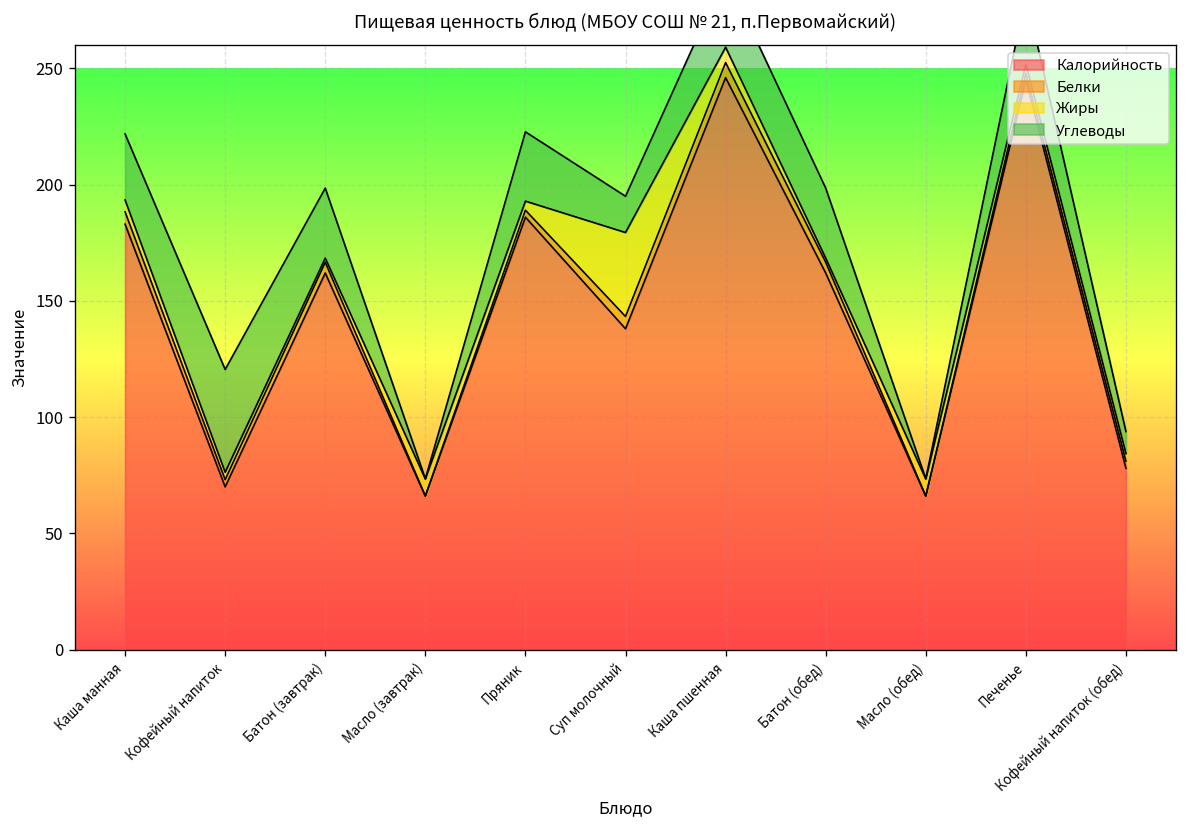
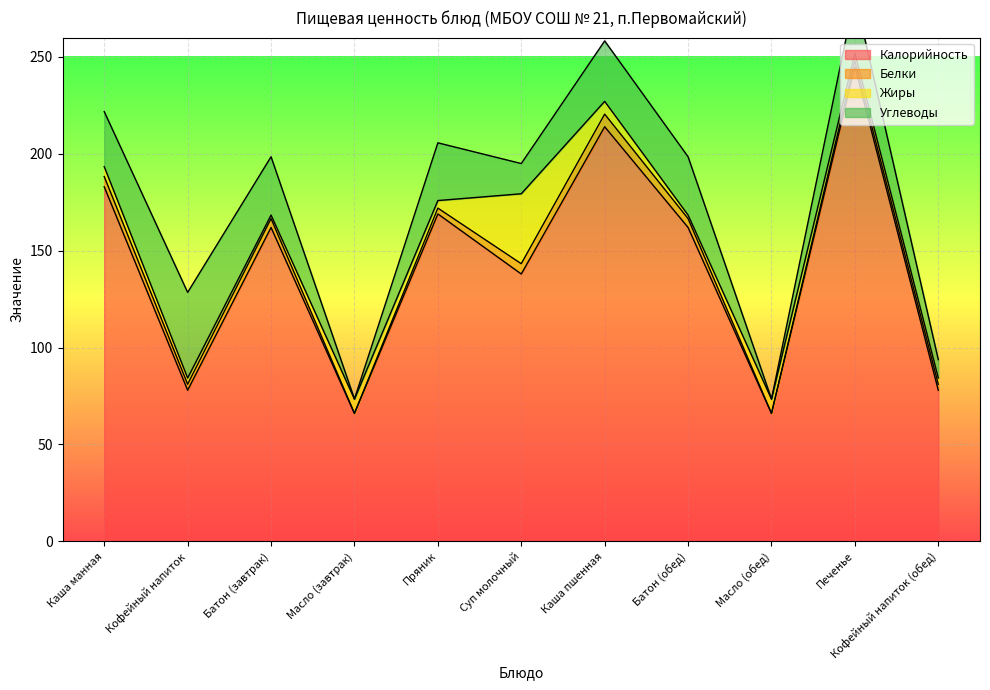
Калорийность, Кофейный напиток: 70 -> 78
Калорийность, Пряник: 186 -> 169
Калорийность, Каша пшенная: 246 -> 214
